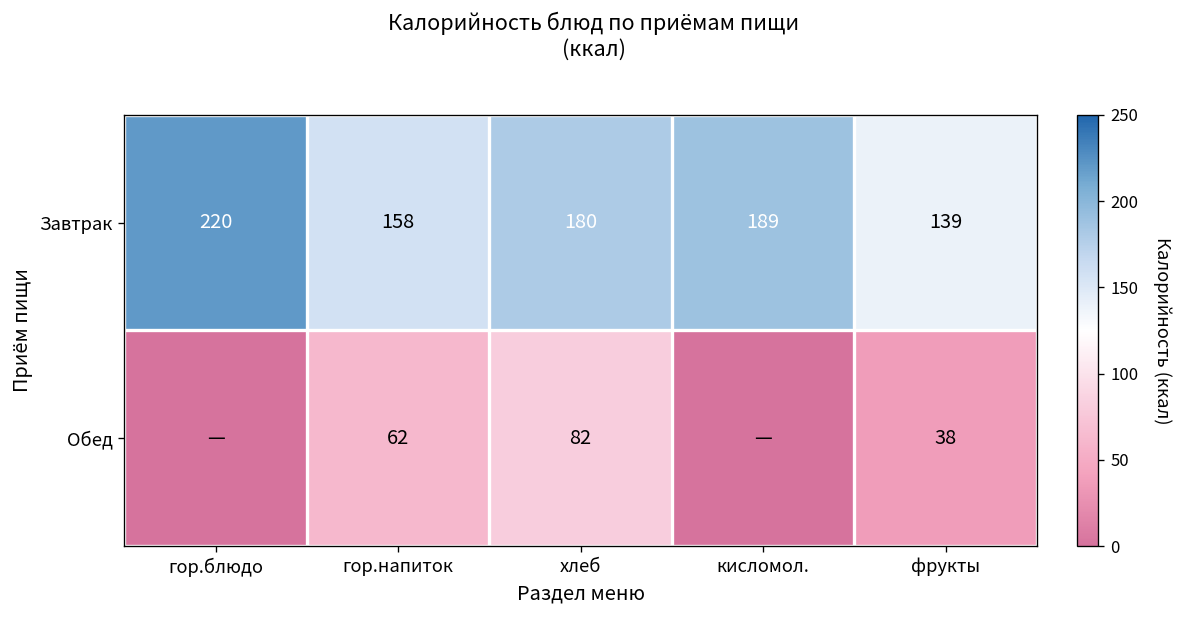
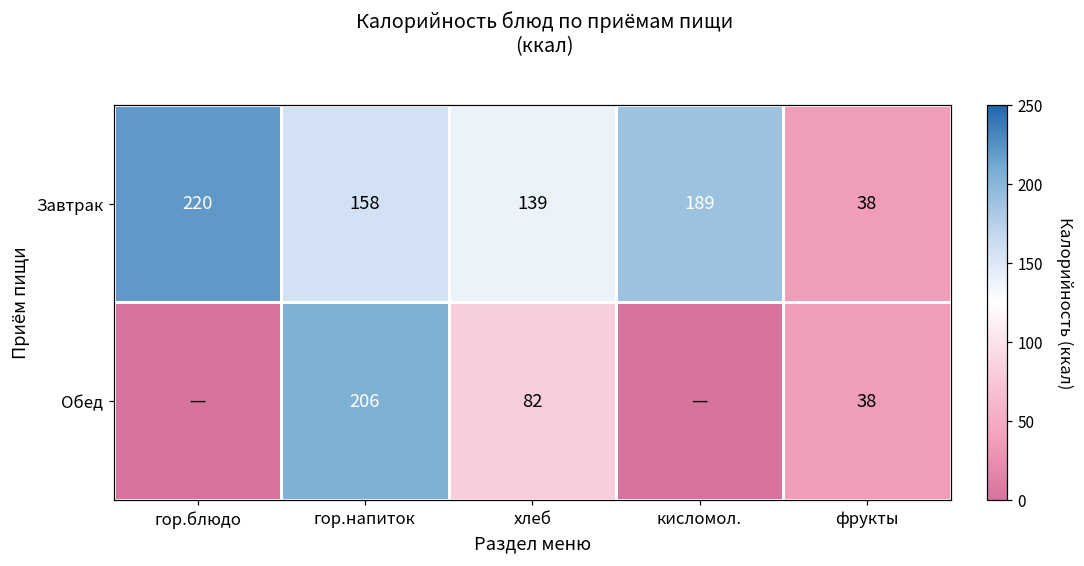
Завтрак, хлеб: 180 -> 139
Завтрак, фрукты: 139 -> 38
Обед, гор.напиток: 62 -> 206
